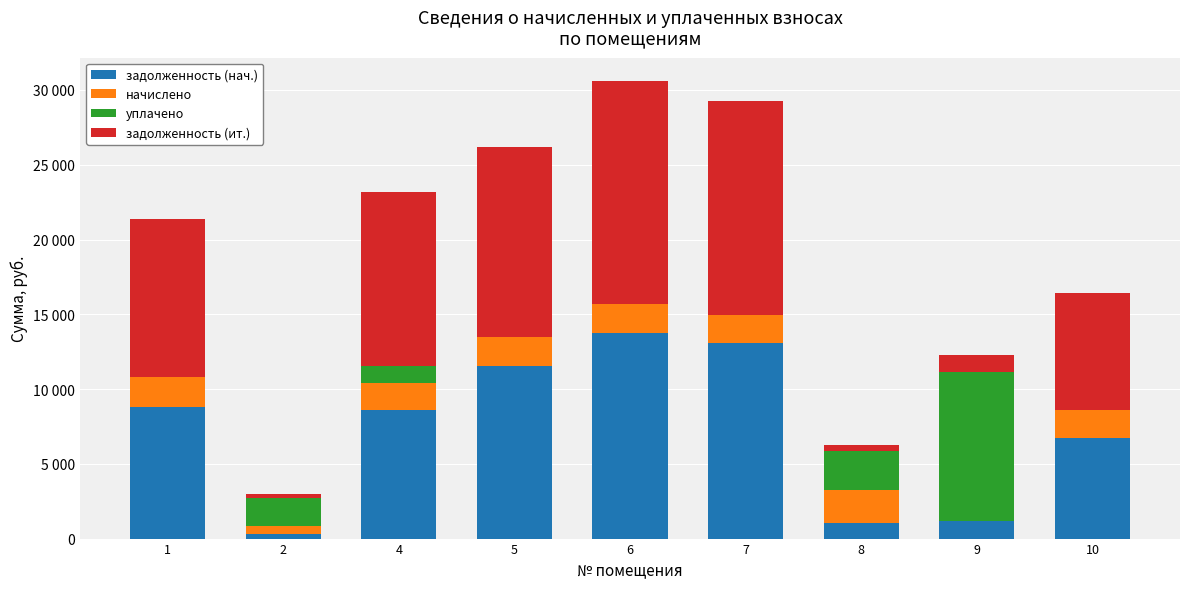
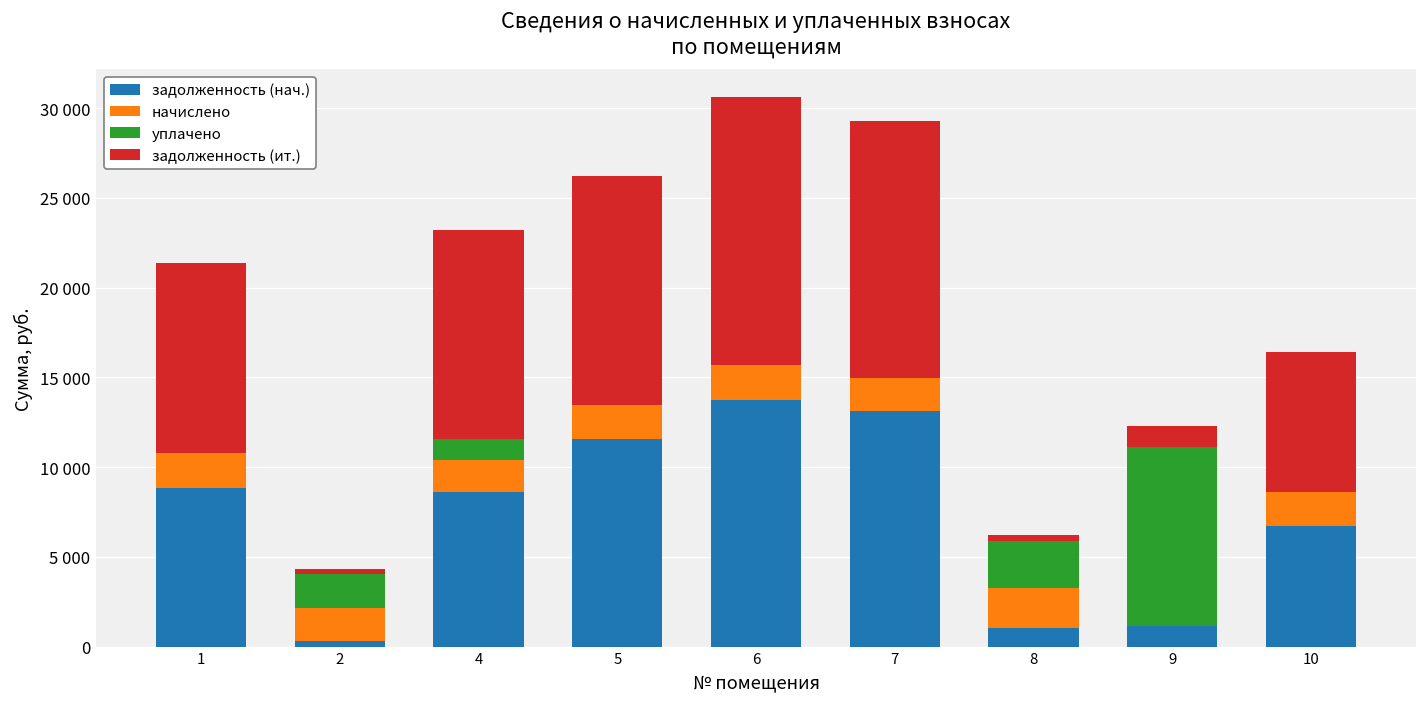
начислено, 2: 500 -> 1900
